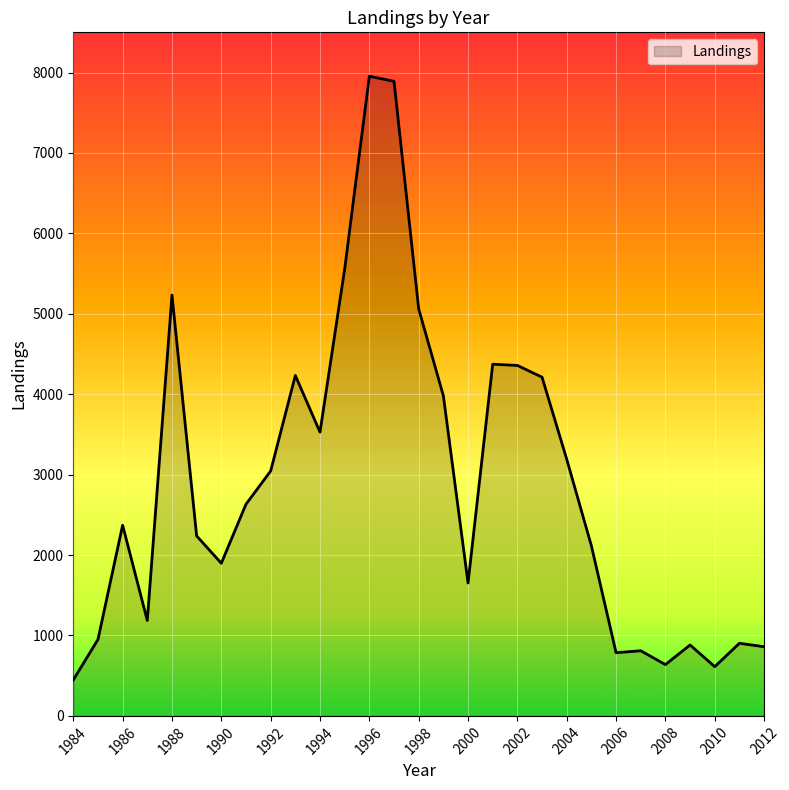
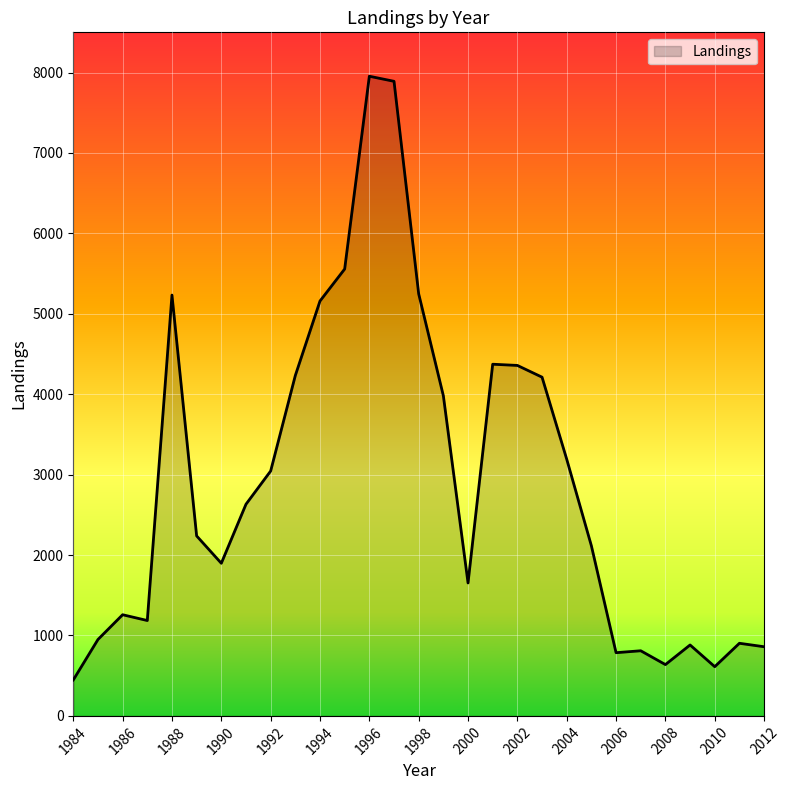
1986: 2400 -> 1300
1994: 3500 -> 5200
1998: 5100 -> 5200
